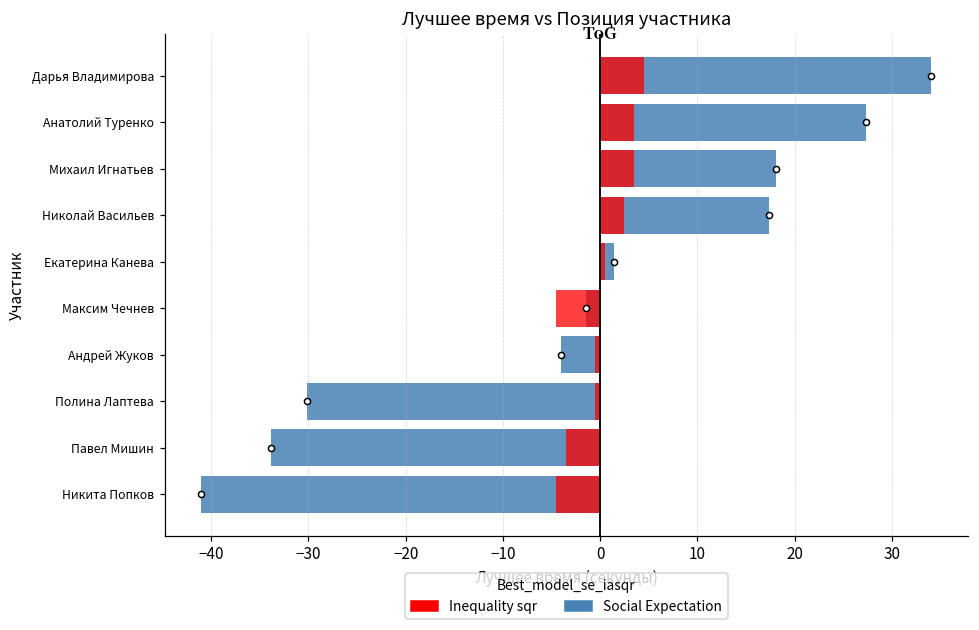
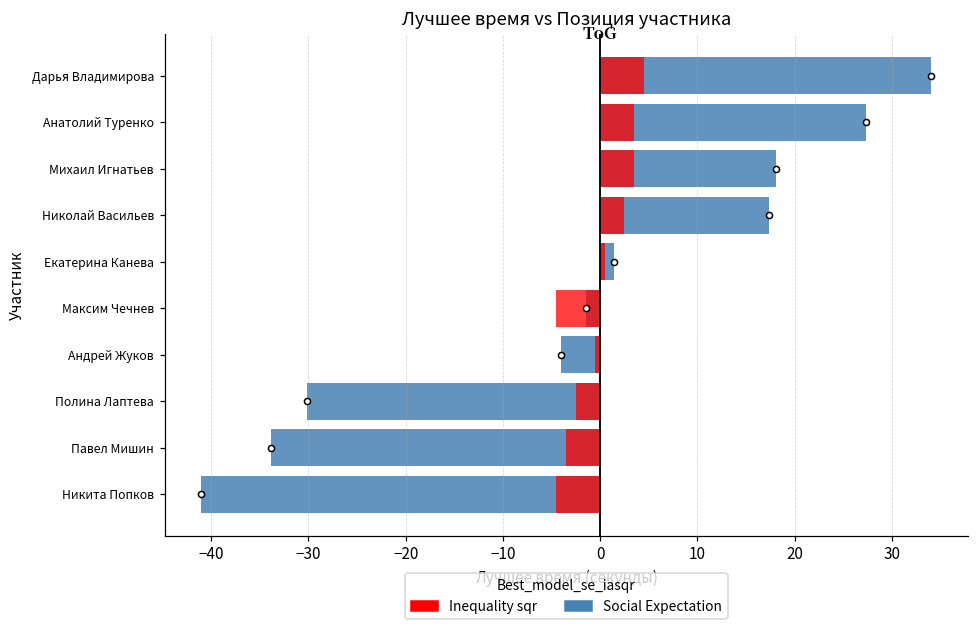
Inequality sqr, Полина Лаптева: -1 -> -3
